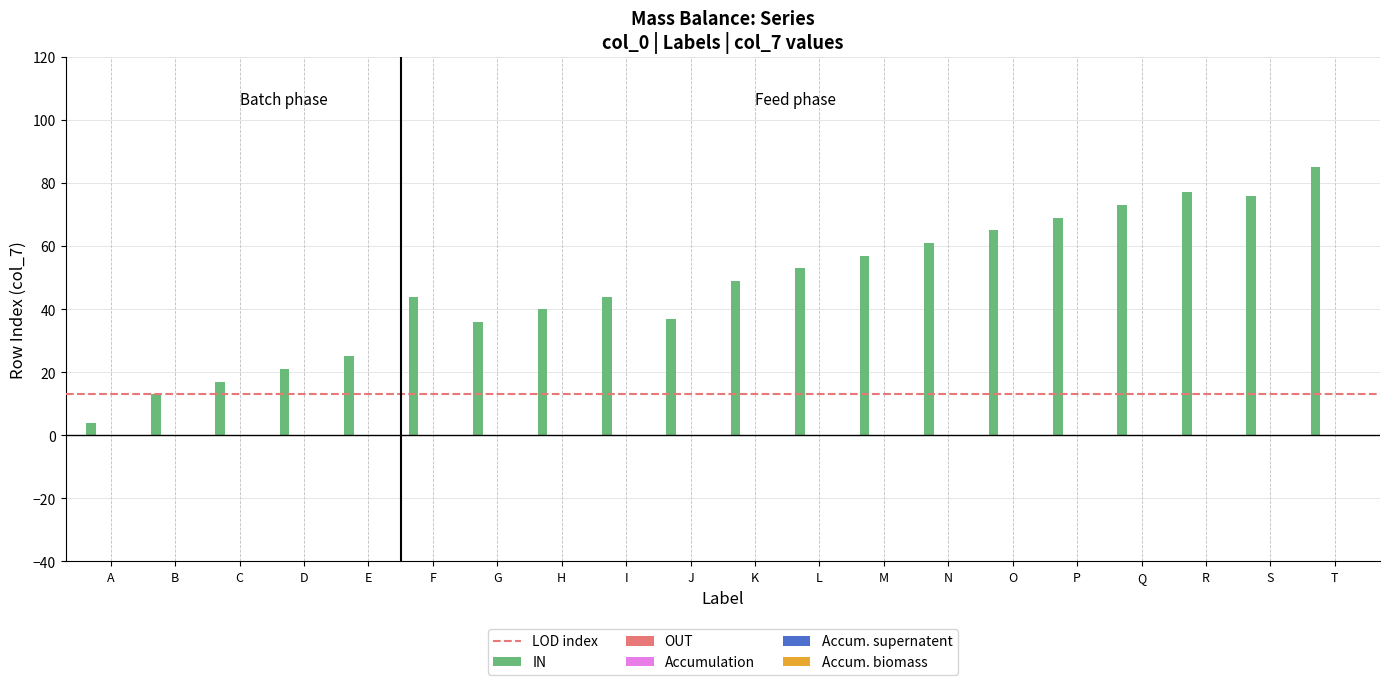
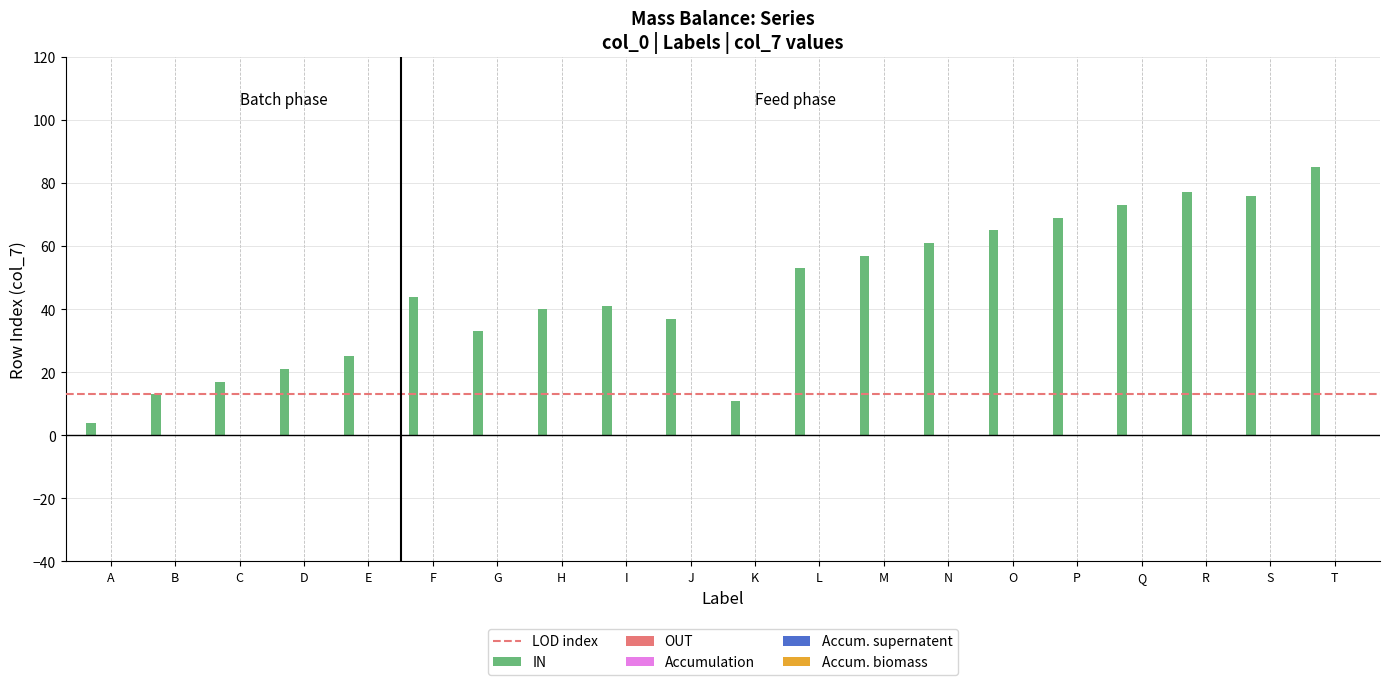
IN, G: 36 -> 33
IN, I: 44 -> 41
IN, K: 49 -> 11
